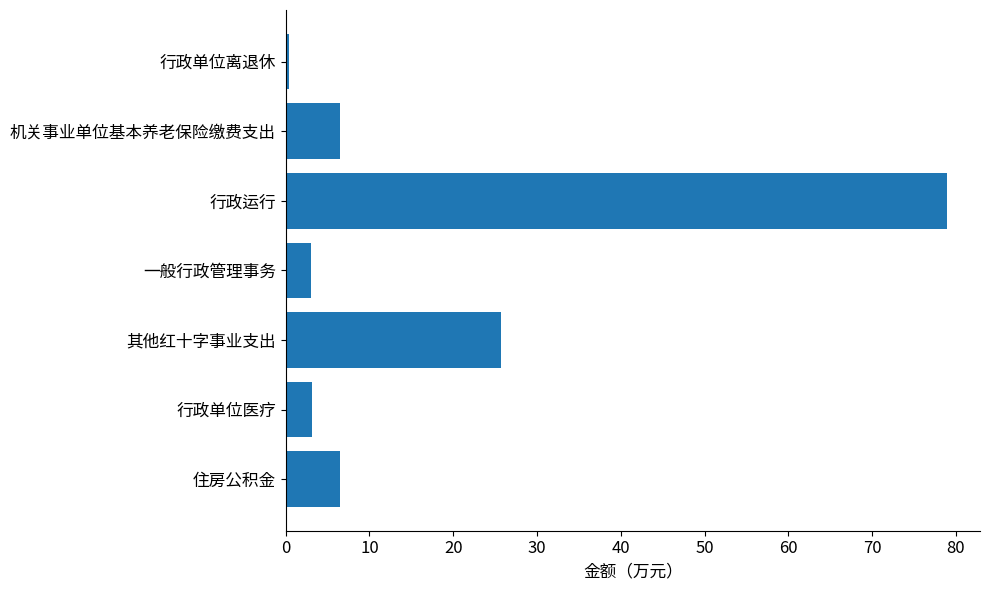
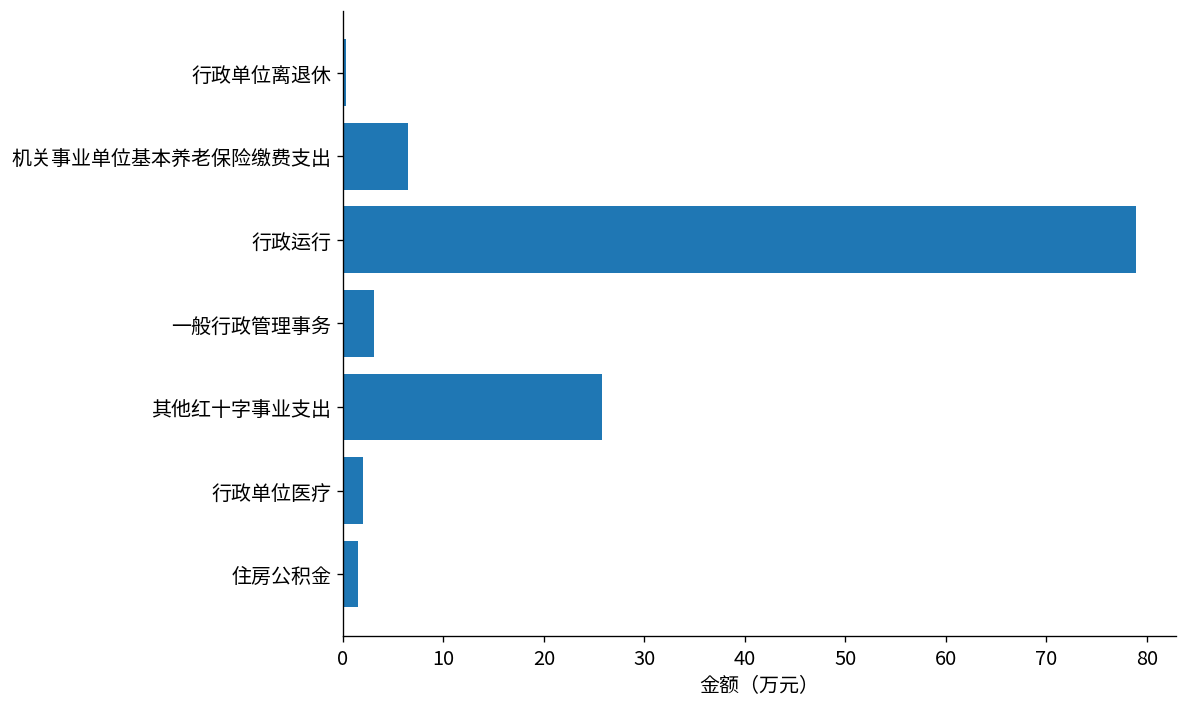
行政单位医疗: 3 -> 2
住房公积金: 6 -> 1
